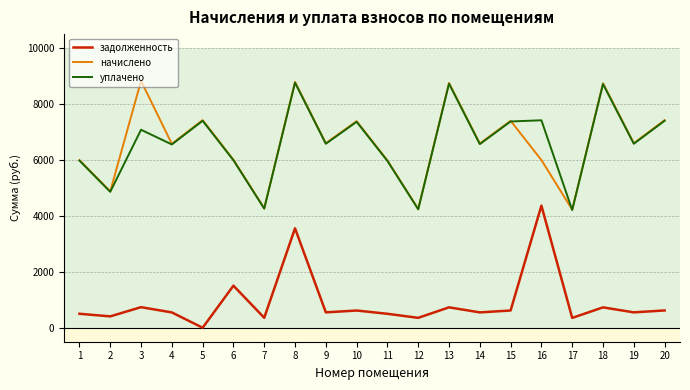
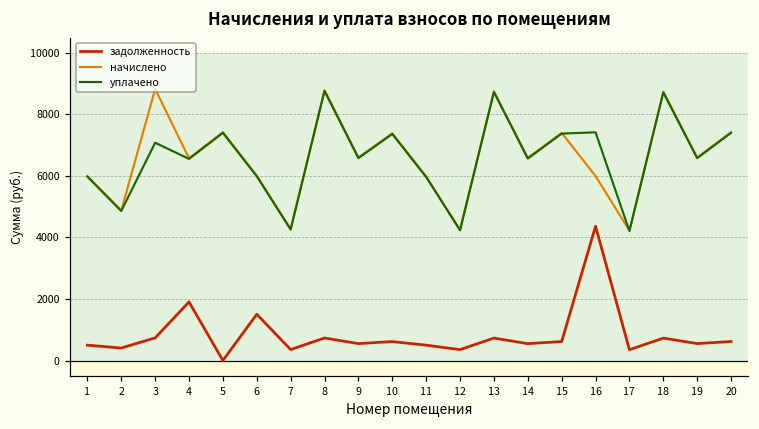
задолженность, 4: 500 -> 1900
задолженность, 8: 3600 -> 700
